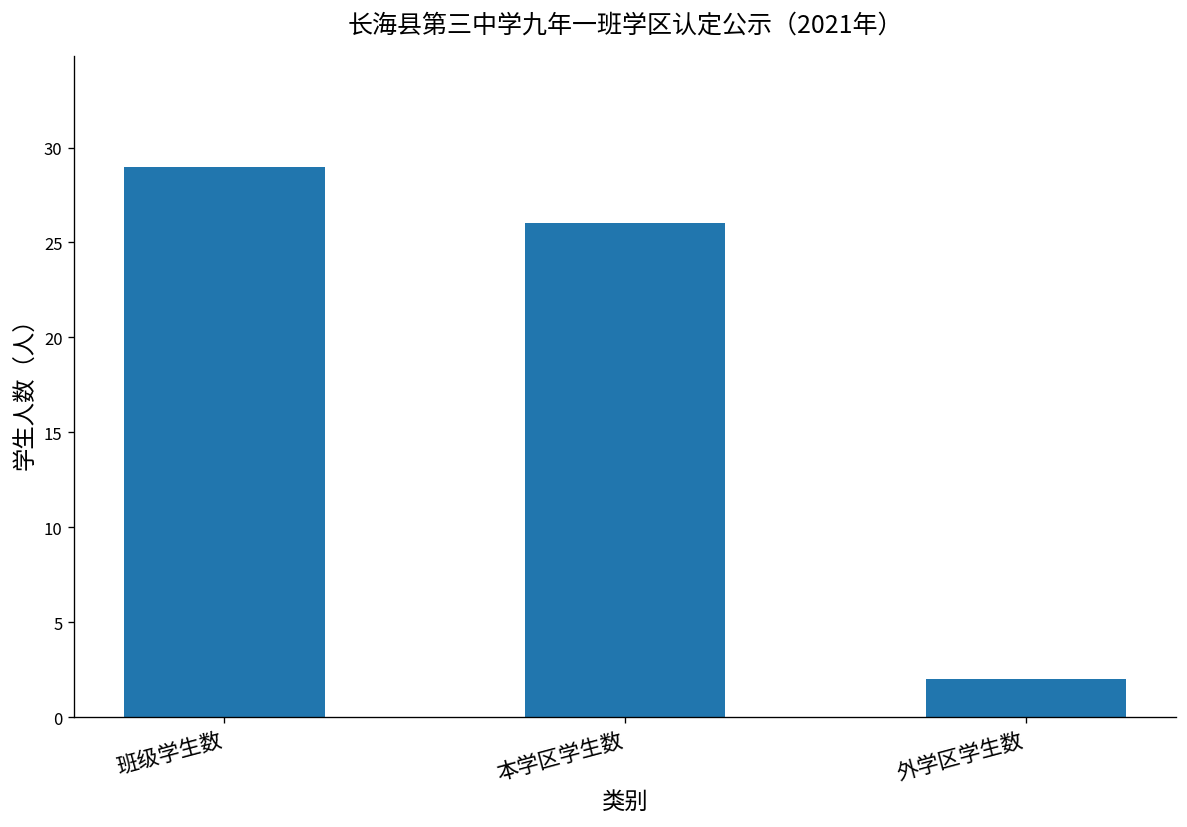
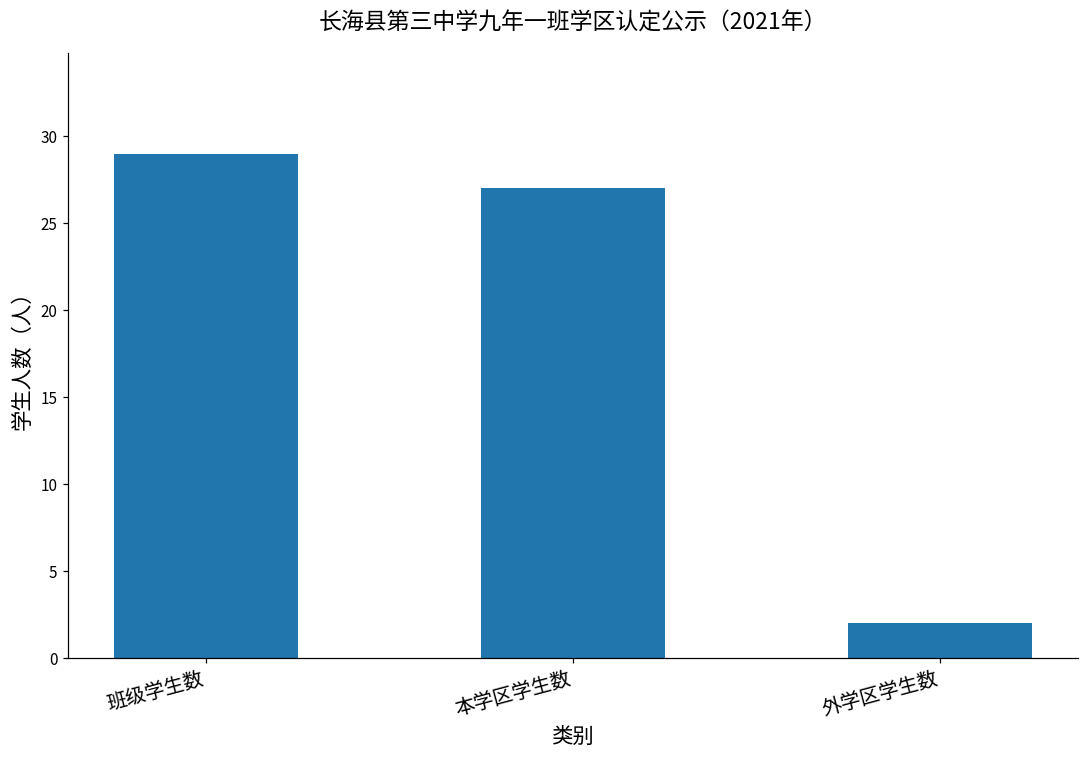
本学区学生数: 26 -> 27
